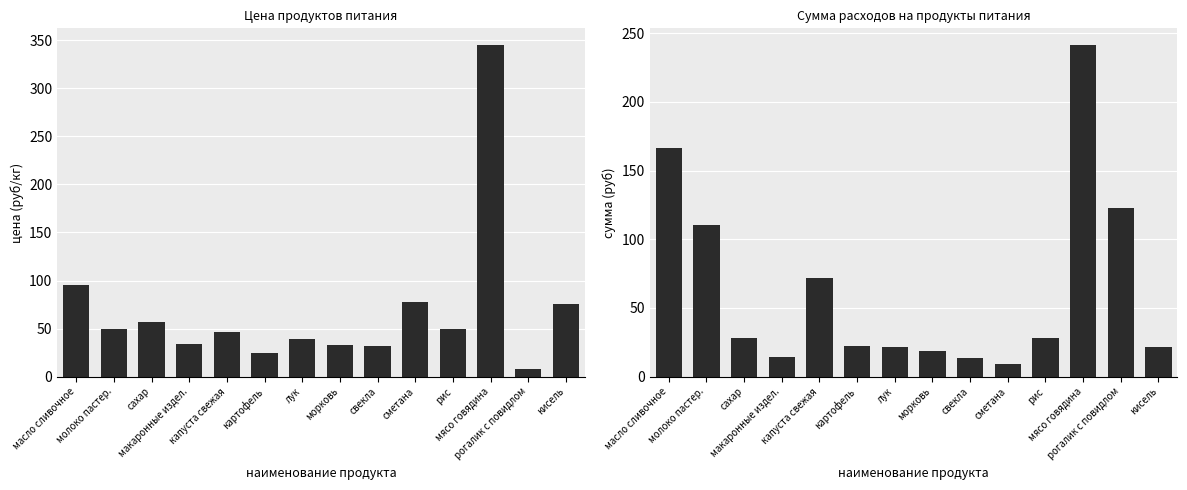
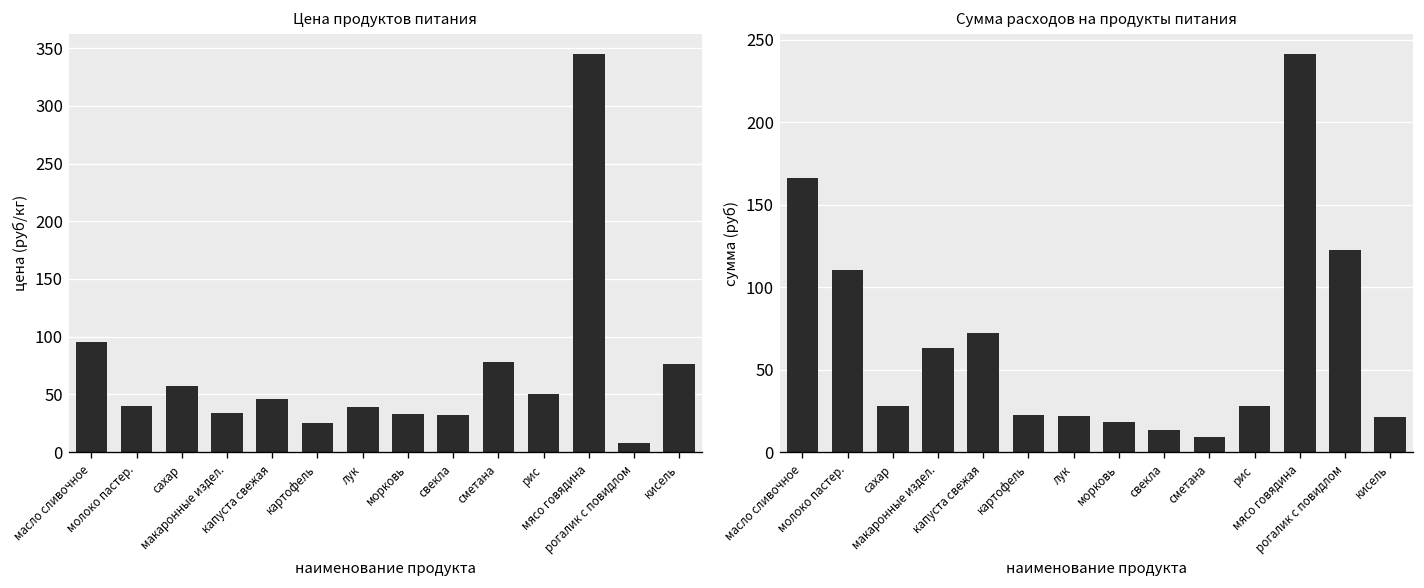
Цена продуктов питания, молоко пастер.: 50 -> 40
Сумма расходов на продукты питания, макаронные издел.: 14 -> 63
